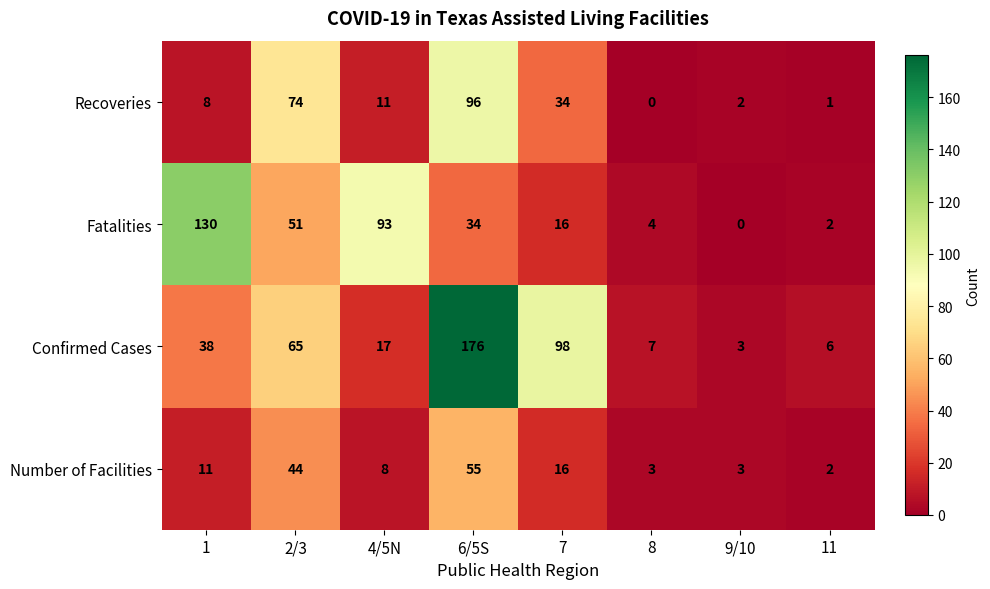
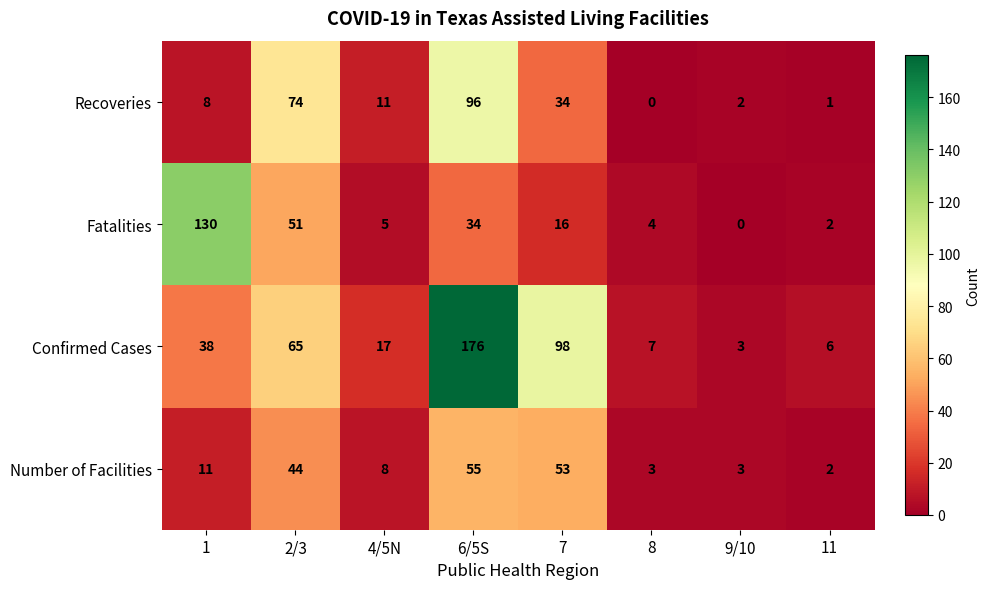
Fatalities, 4/5N: 93 -> 5
Number of Facilities, 7: 16 -> 53
